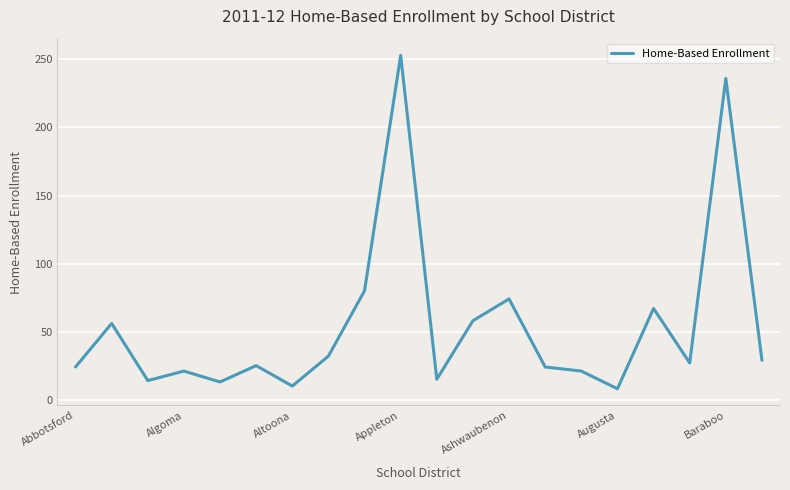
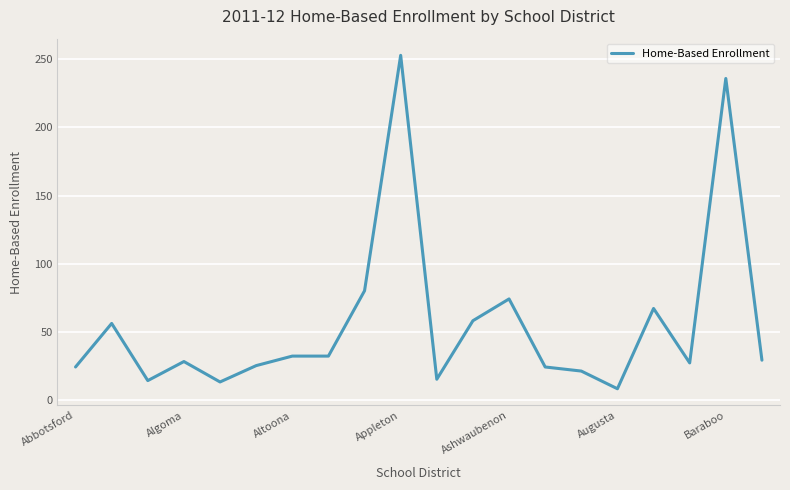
Algoma: 21 -> 28
Altoona: 10 -> 32
